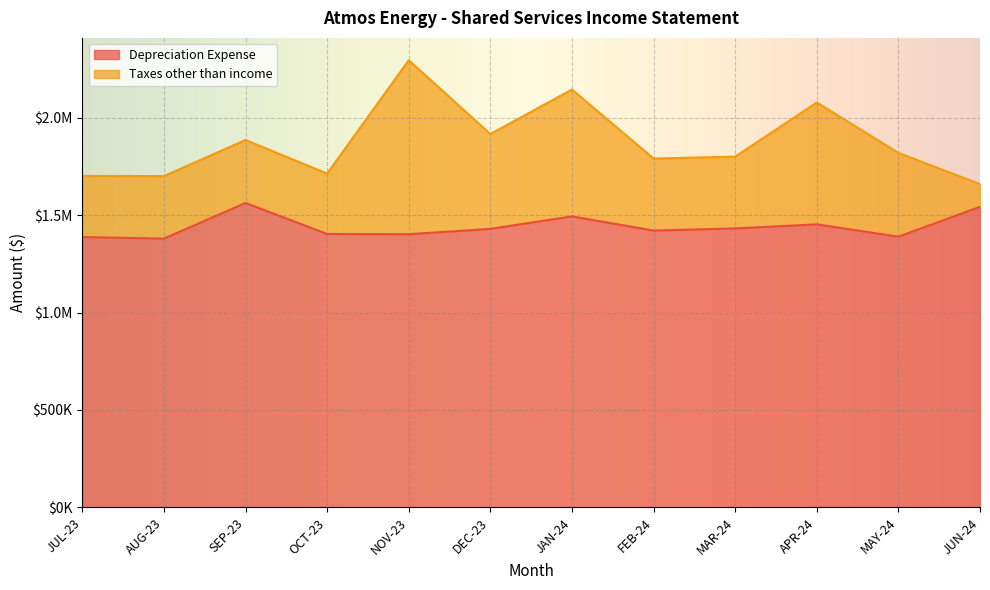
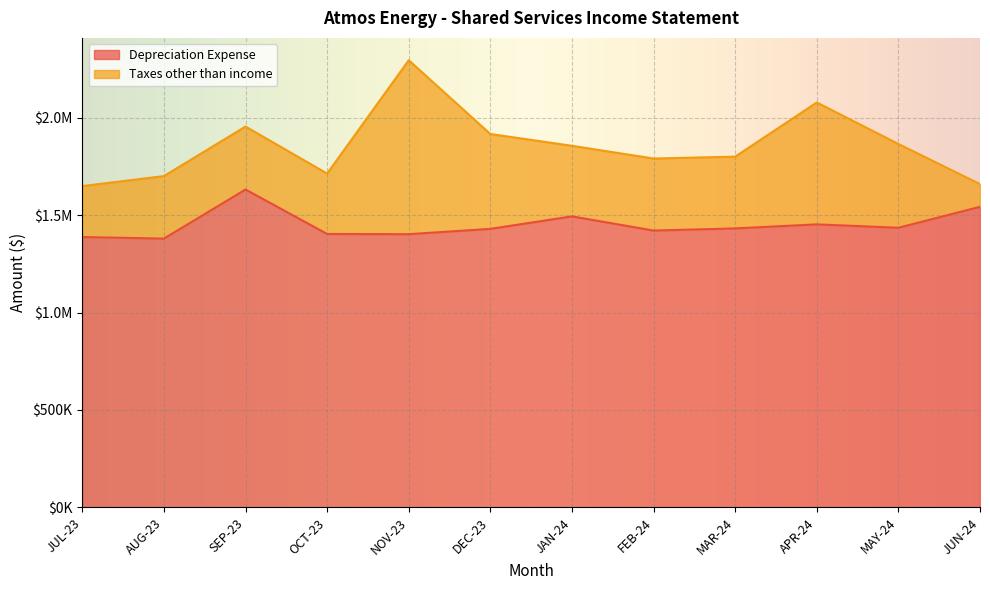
Taxes other than income, JUL-23: $310000 -> $260000
Depreciation Expense, SEP-23: $1560000 -> $1630000
Taxes other than income, JAN-24: $650000 -> $360000
Depreciation Expense, MAY-24: $1390000 -> $1440000
